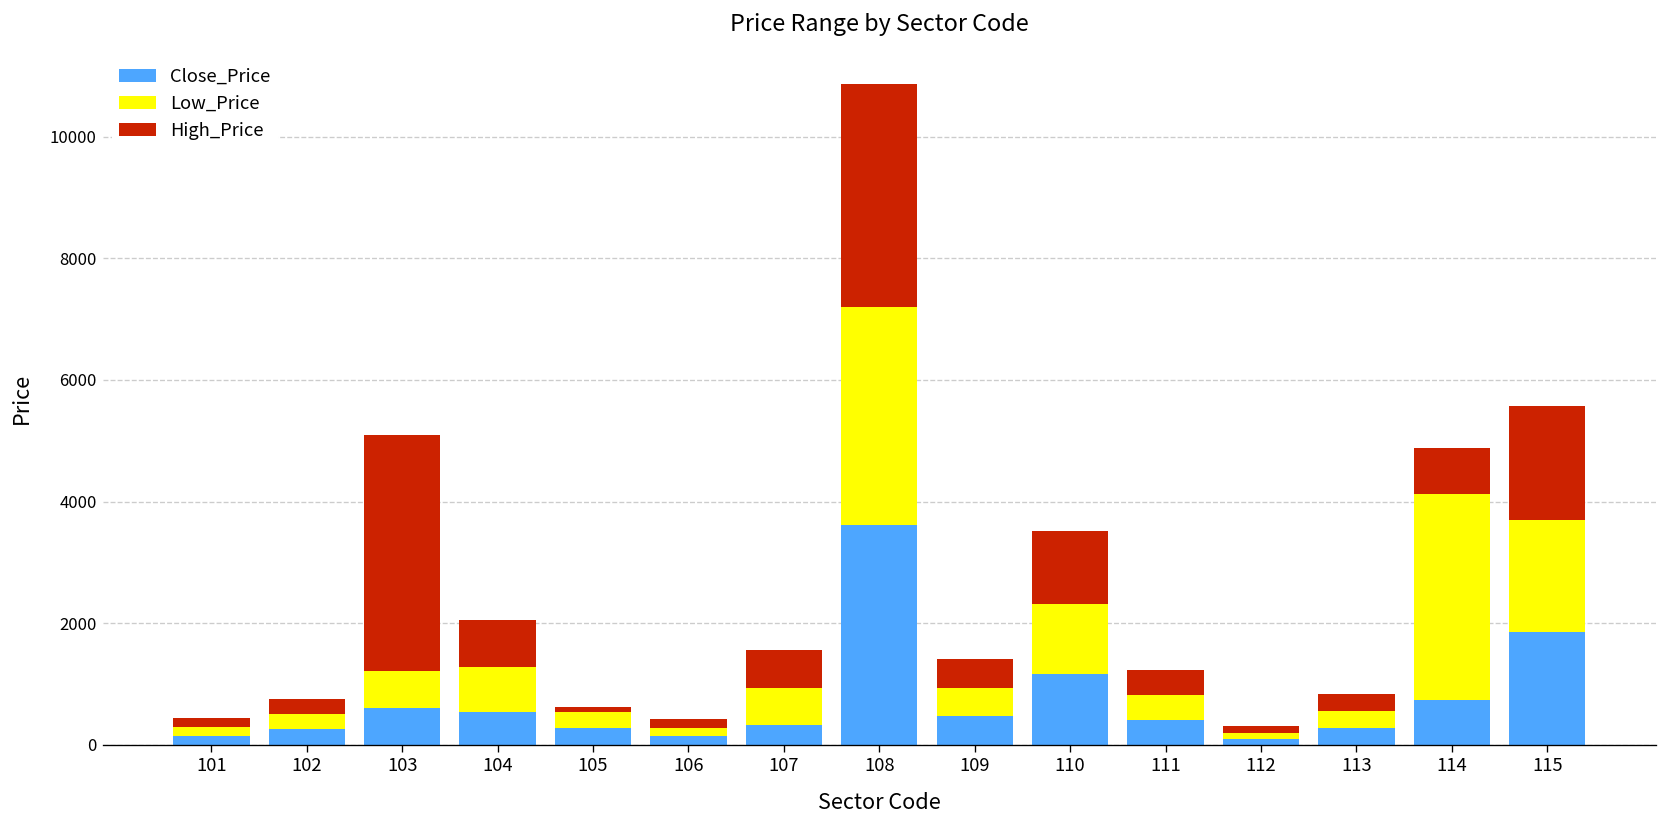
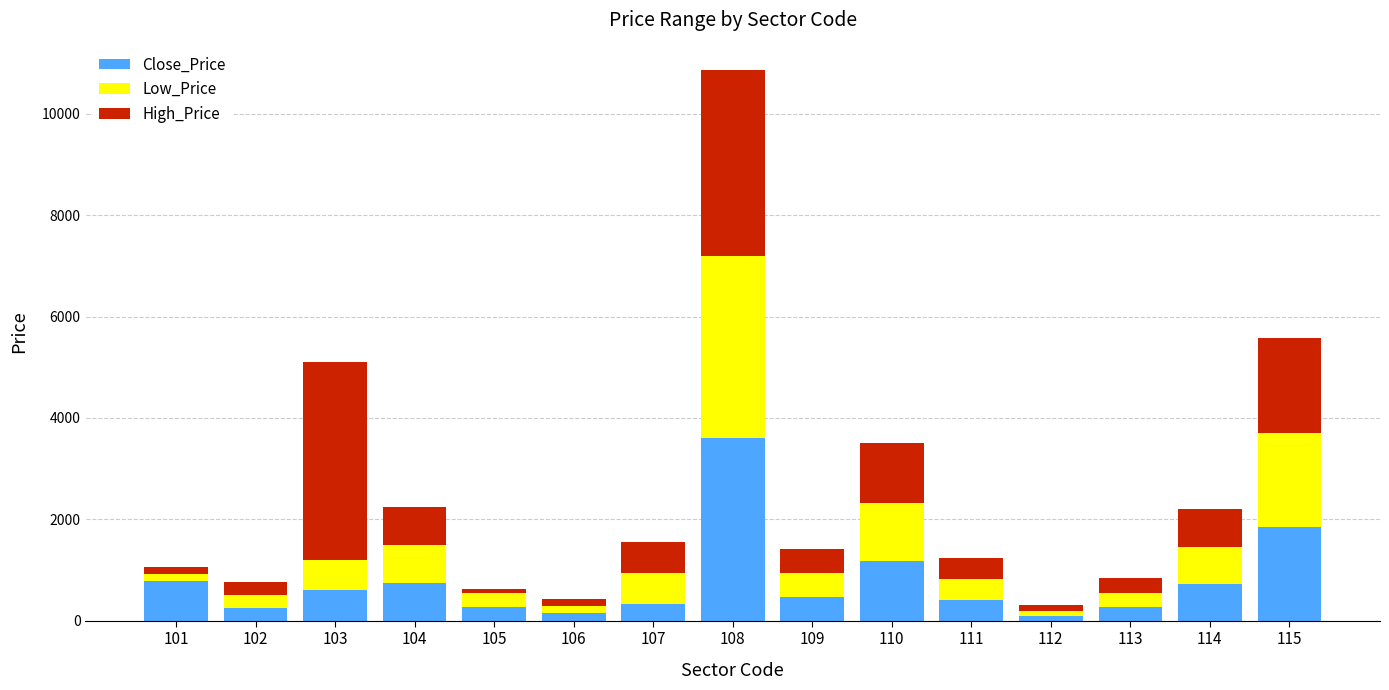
Close_Price, 101: 100 -> 800
Close_Price, 104: 500 -> 700
Low_Price, 114: 3400 -> 700
